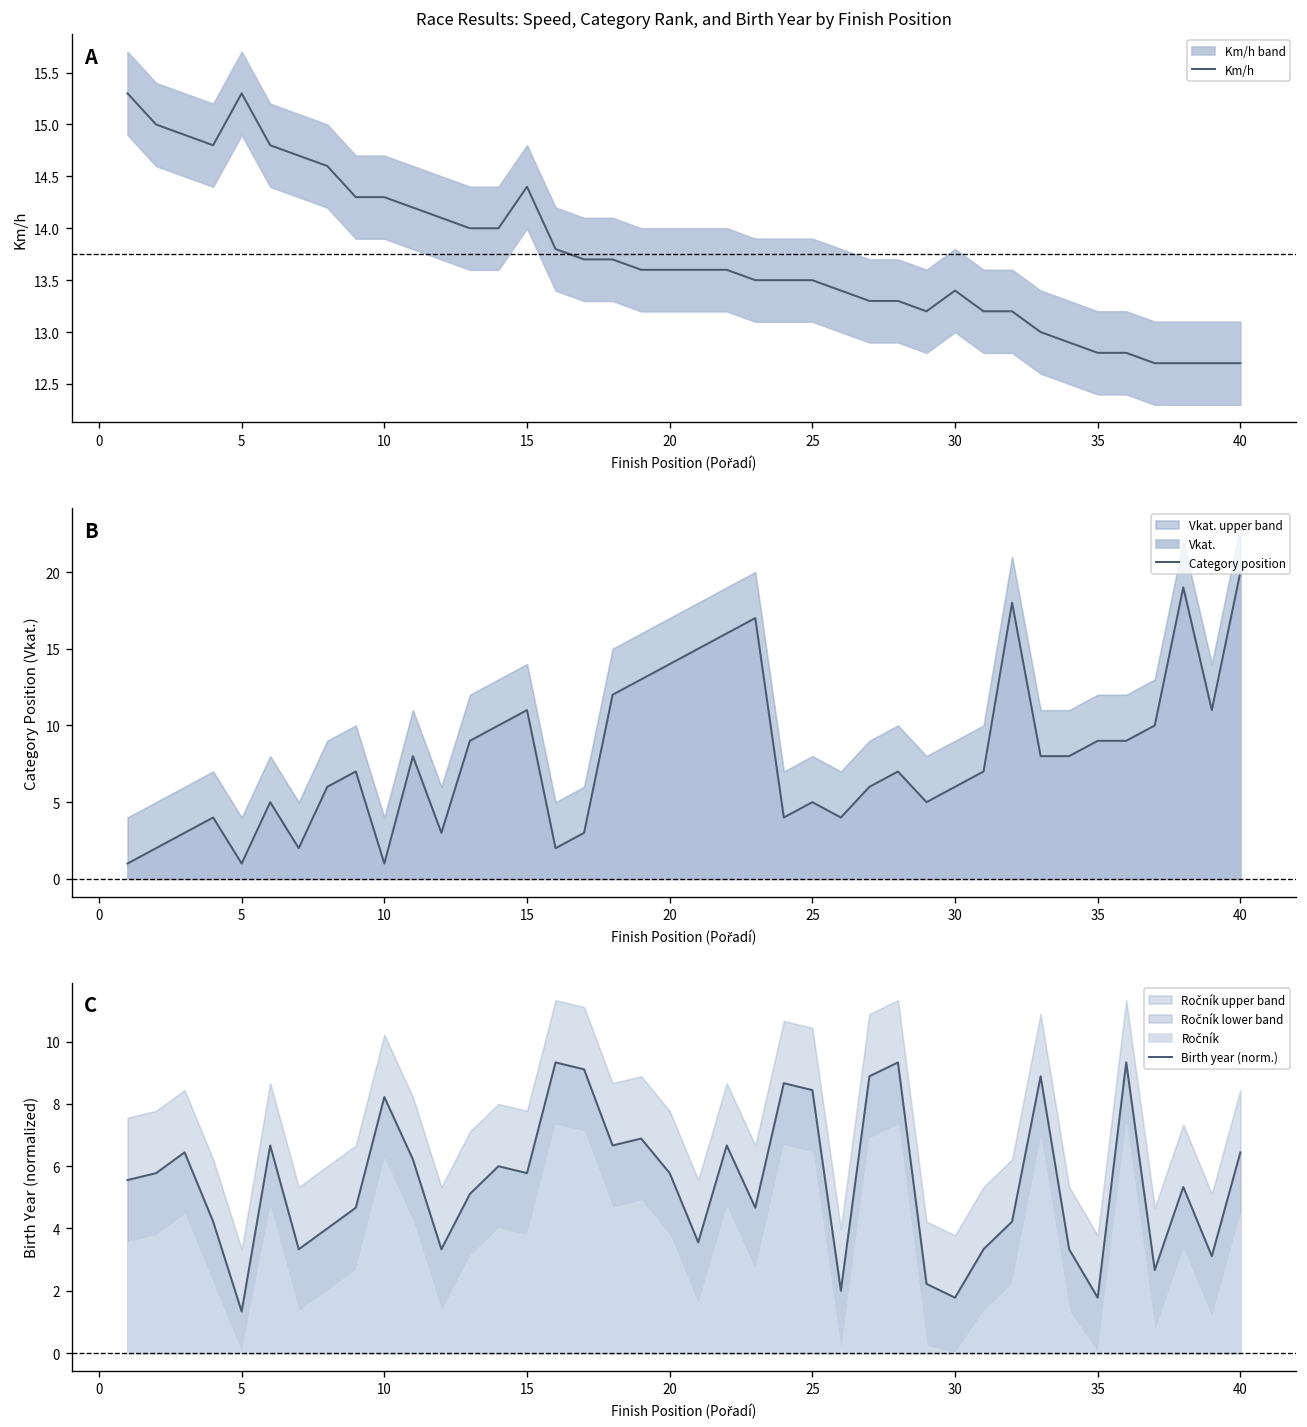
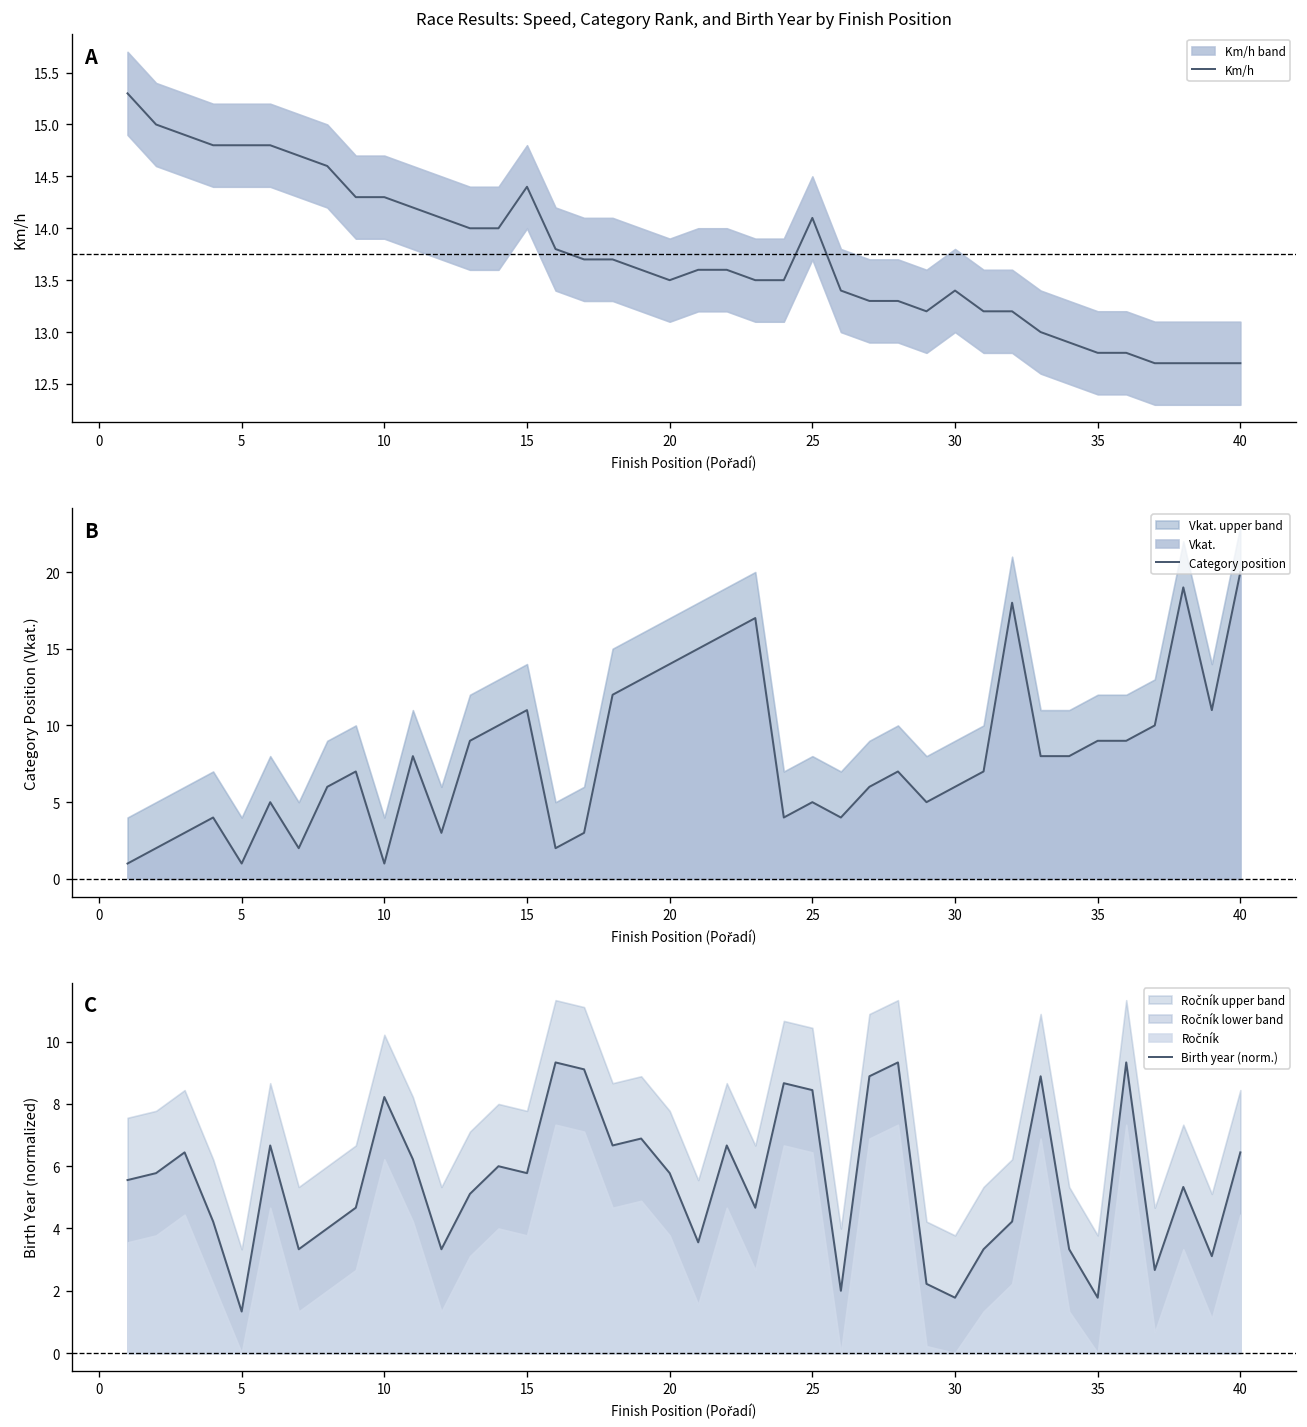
Race Results: Speed, Category Rank, and Birth Year by Finish Position, Km/h, 5: 15.3 -> 14.8
Race Results: Speed, Category Rank, and Birth Year by Finish Position, Km/h, 20: 13.6 -> 13.5
Race Results: Speed, Category Rank, and Birth Year by Finish Position, Km/h, 25: 13.5 -> 14.1
